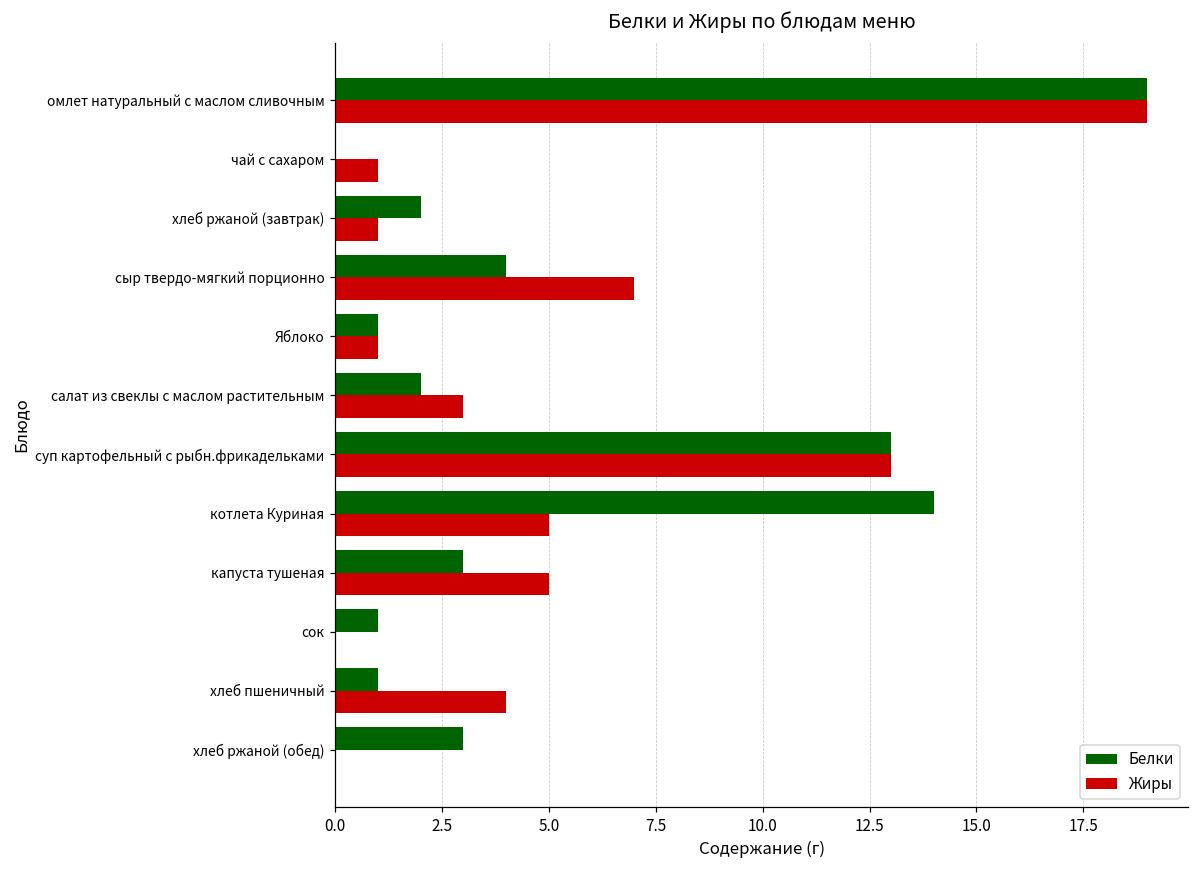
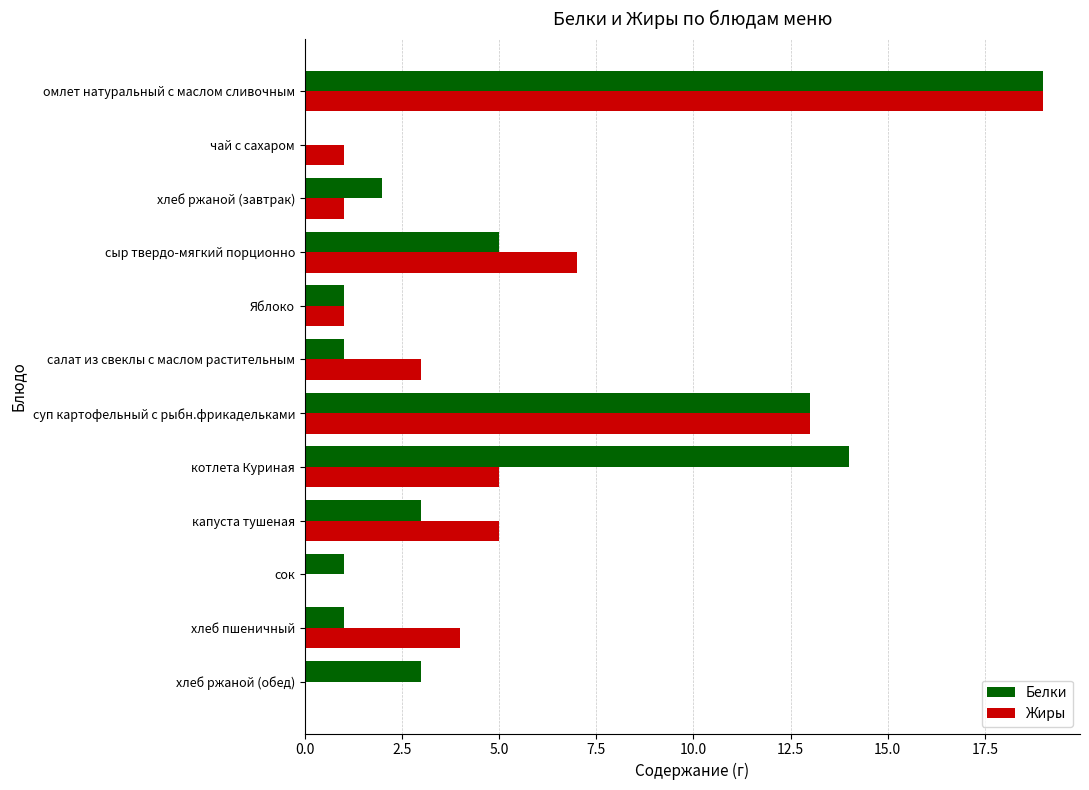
Белки, сыр твердо-мягкий порционно: 4 -> 5
Белки, салат из свеклы с маслом растительным: 2 -> 1
